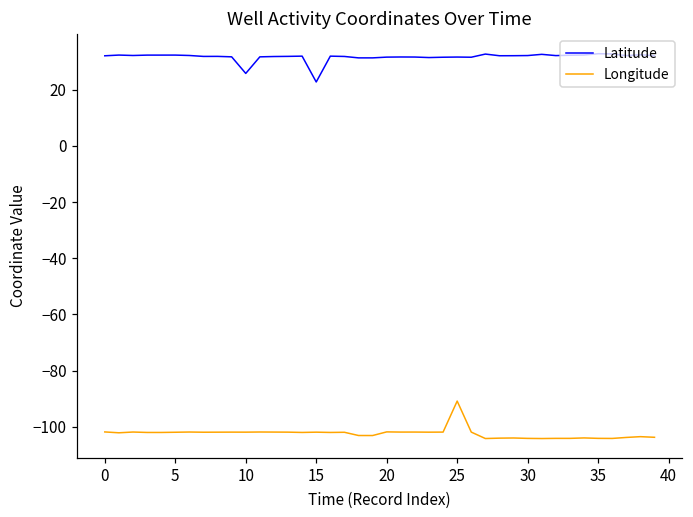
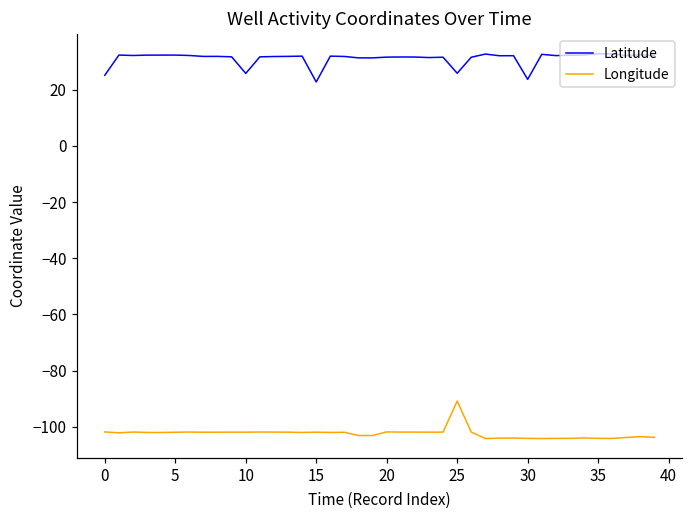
Latitude, 0: 32 -> 25
Latitude, 25: 32 -> 26
Latitude, 30: 32 -> 24
